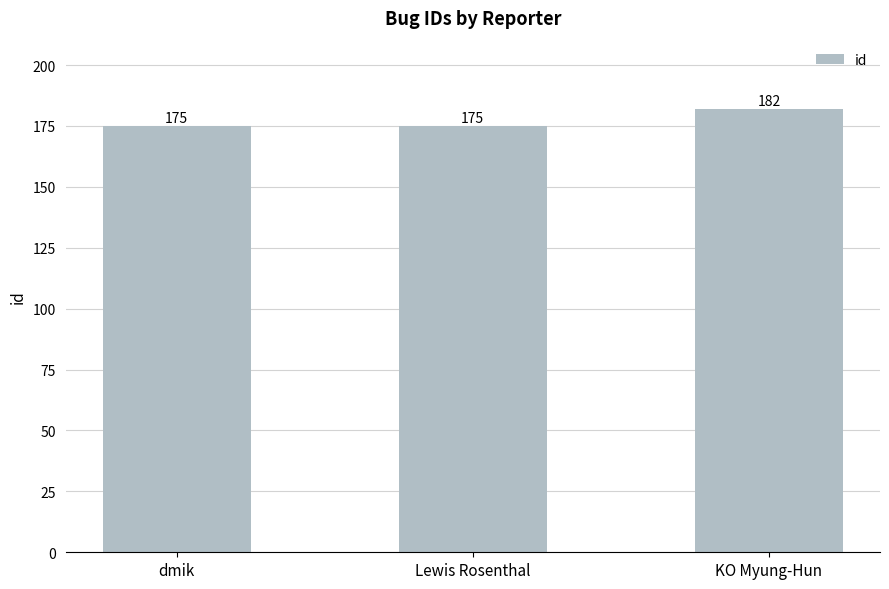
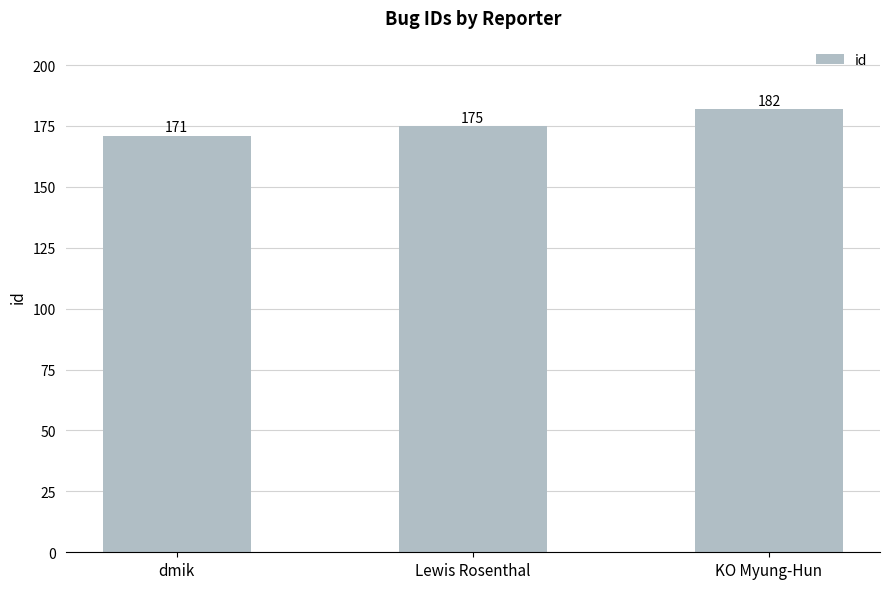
dmik: 175 -> 171
